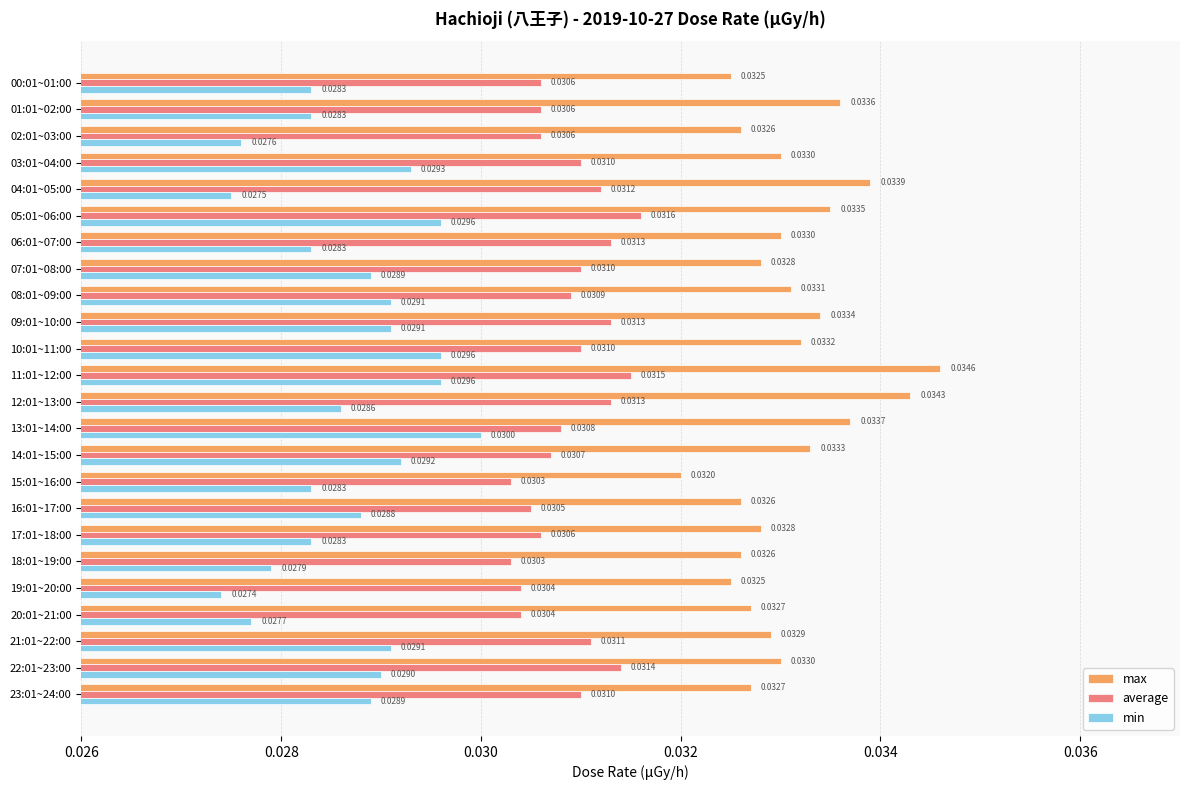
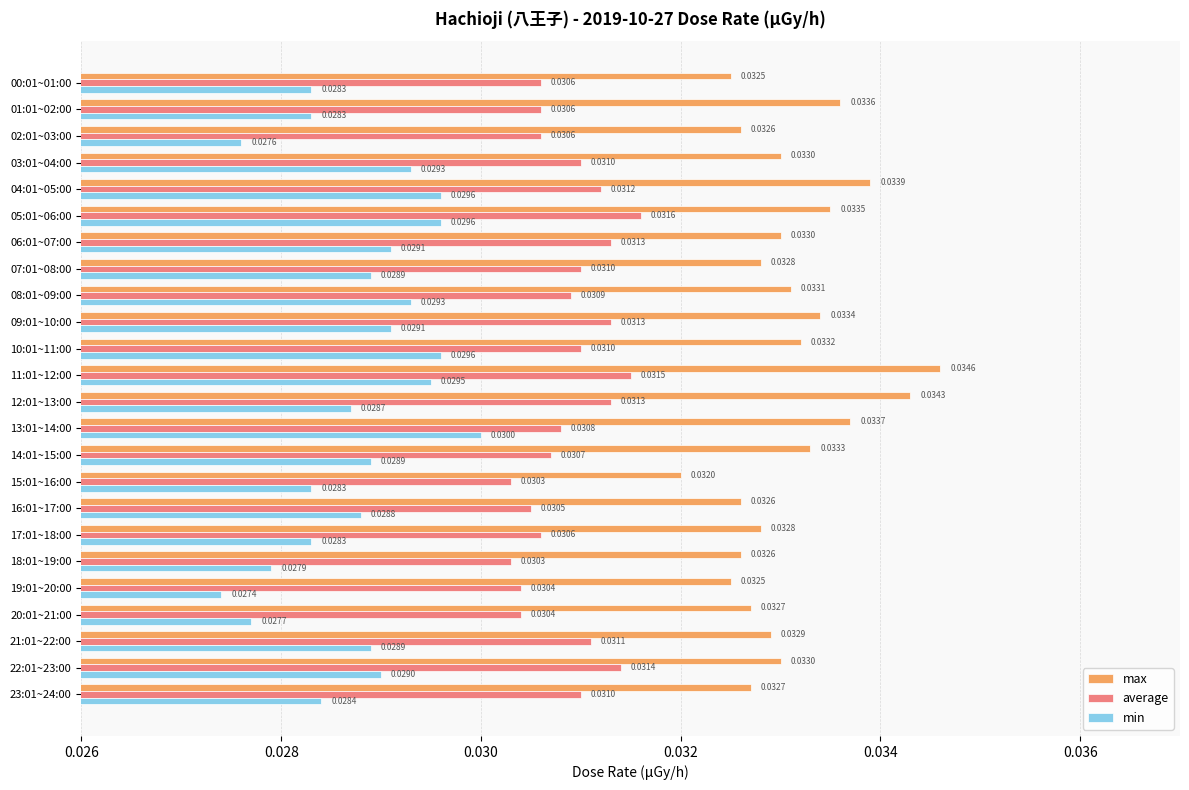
min, 04:01~05:00: 0.0275 -> 0.0296
min, 06:01~07:00: 0.0283 -> 0.0291
min, 08:01~09:00: 0.0291 -> 0.0293
min, 11:01~12:00: 0.0296 -> 0.0295
min, 12:01~13:00: 0.0286 -> 0.0287
min, 14:01~15:00: 0.0292 -> 0.0289
min, 21:01~22:00: 0.0291 -> 0.0289
min, 23:01~24:00: 0.0289 -> 0.0284
